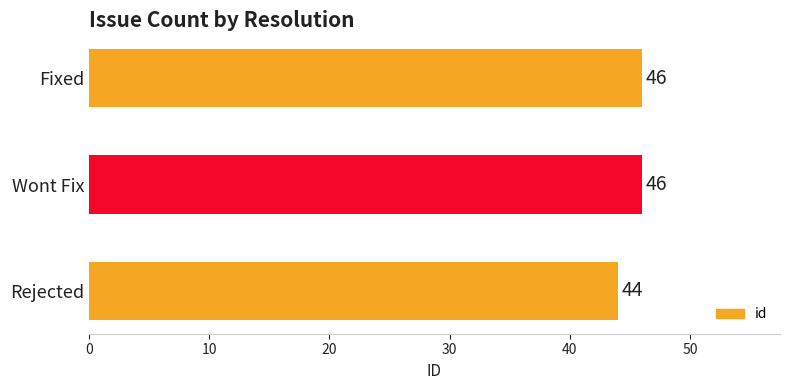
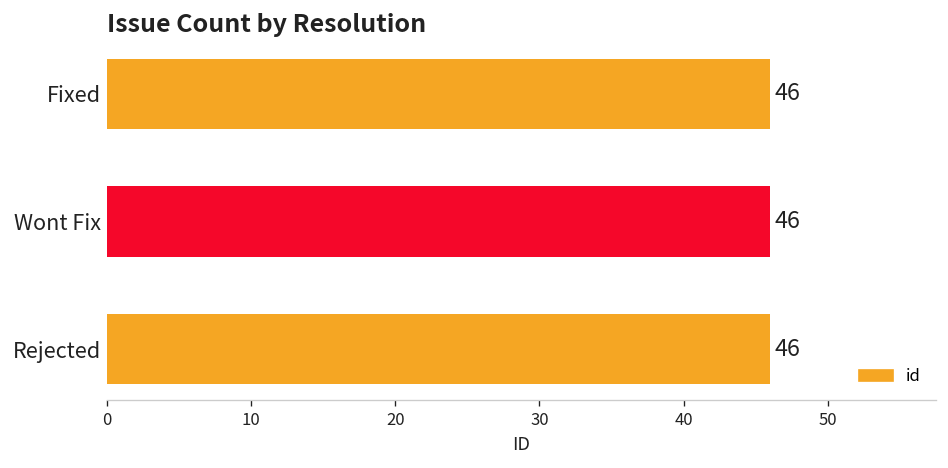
Rejected: 44 -> 46
